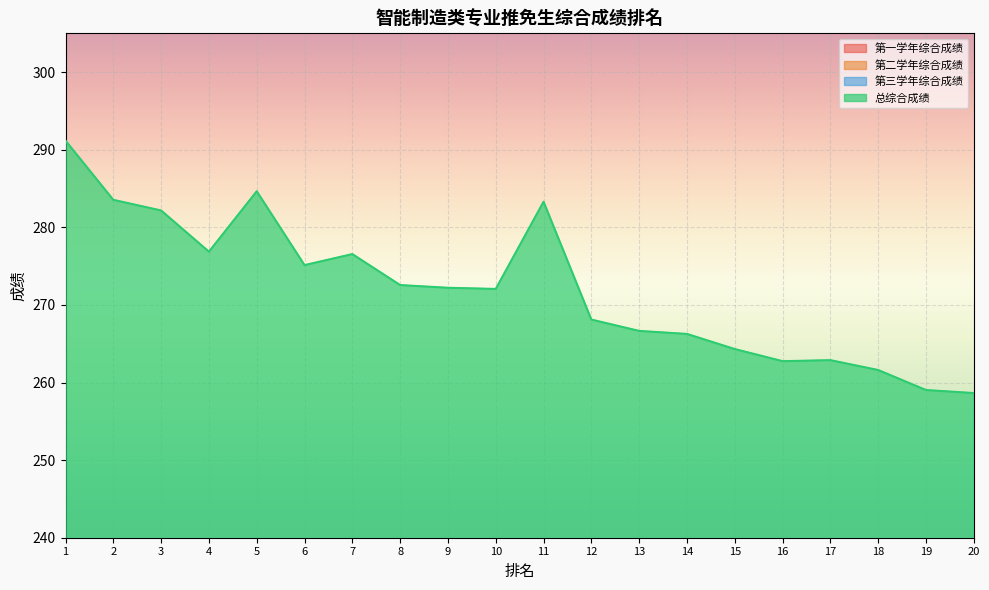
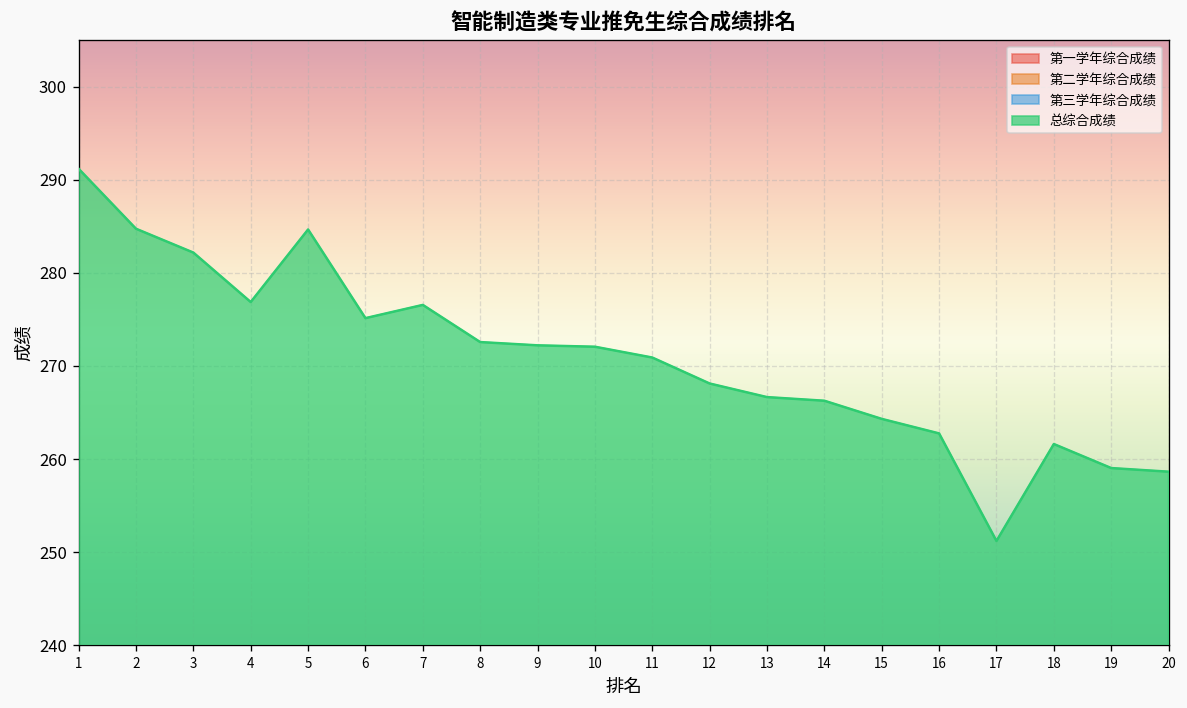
总综合成绩, 2: 284 -> 285
总综合成绩, 11: 283 -> 271
总综合成绩, 17: 263 -> 251
